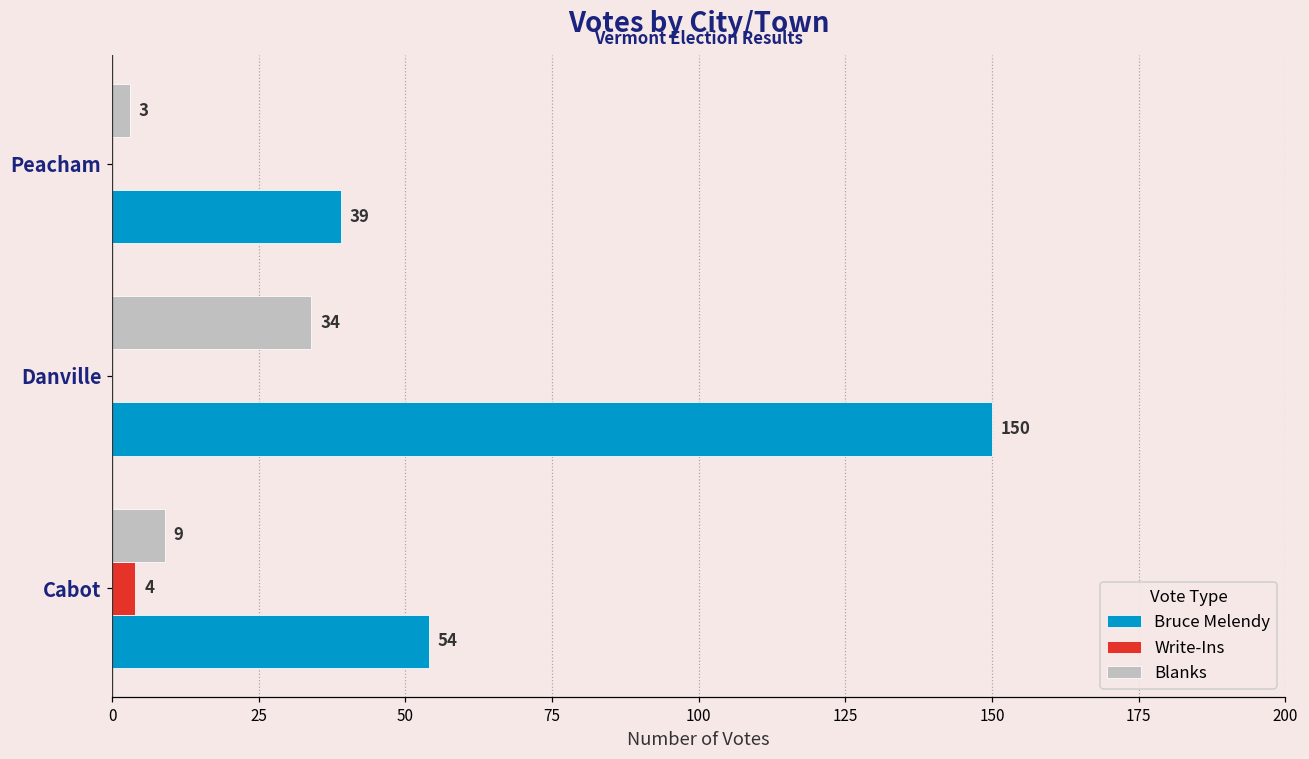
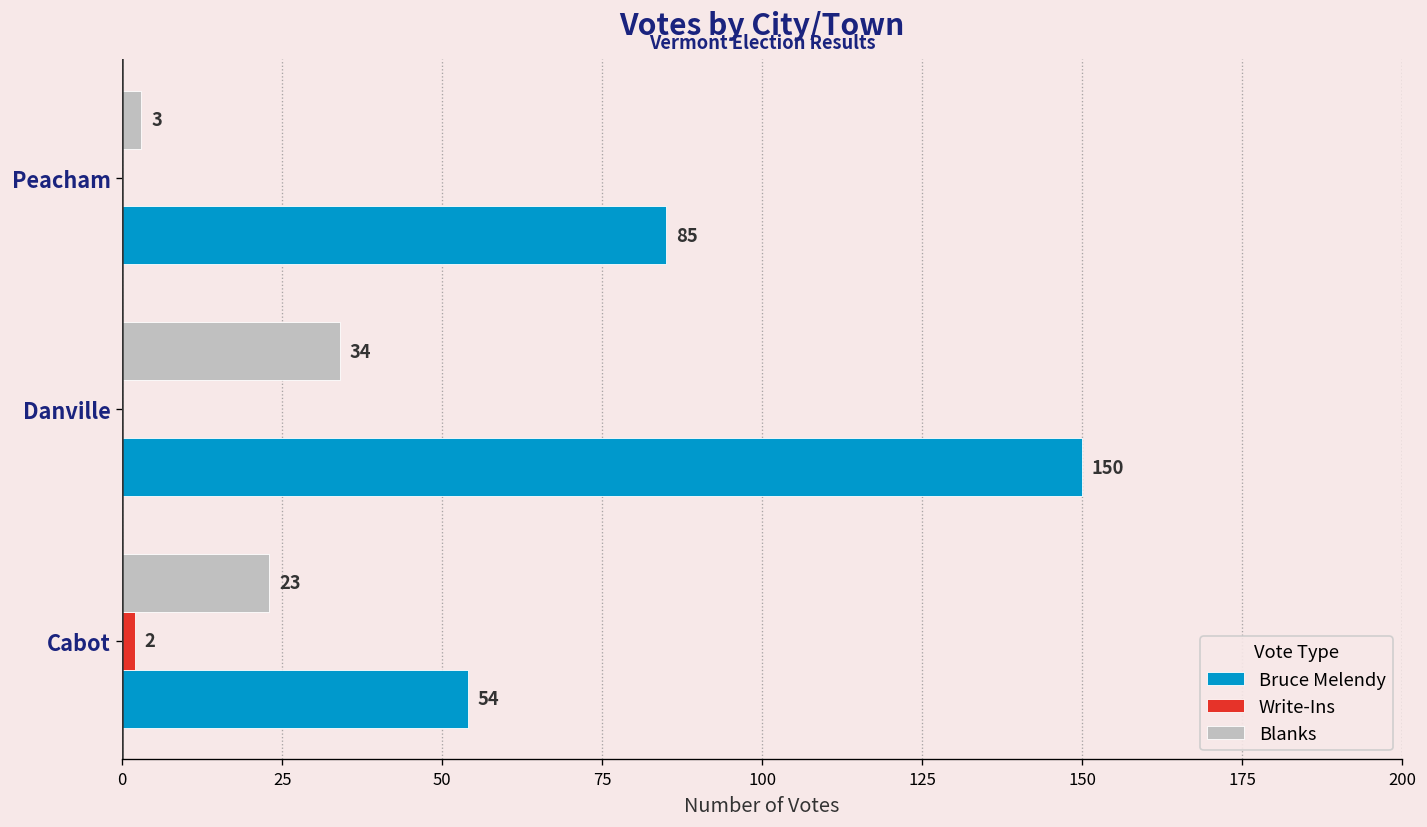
Bruce Melendy, Peacham: 39 -> 85
Blanks, Cabot: 9 -> 23
Write-Ins, Cabot: 4 -> 2
